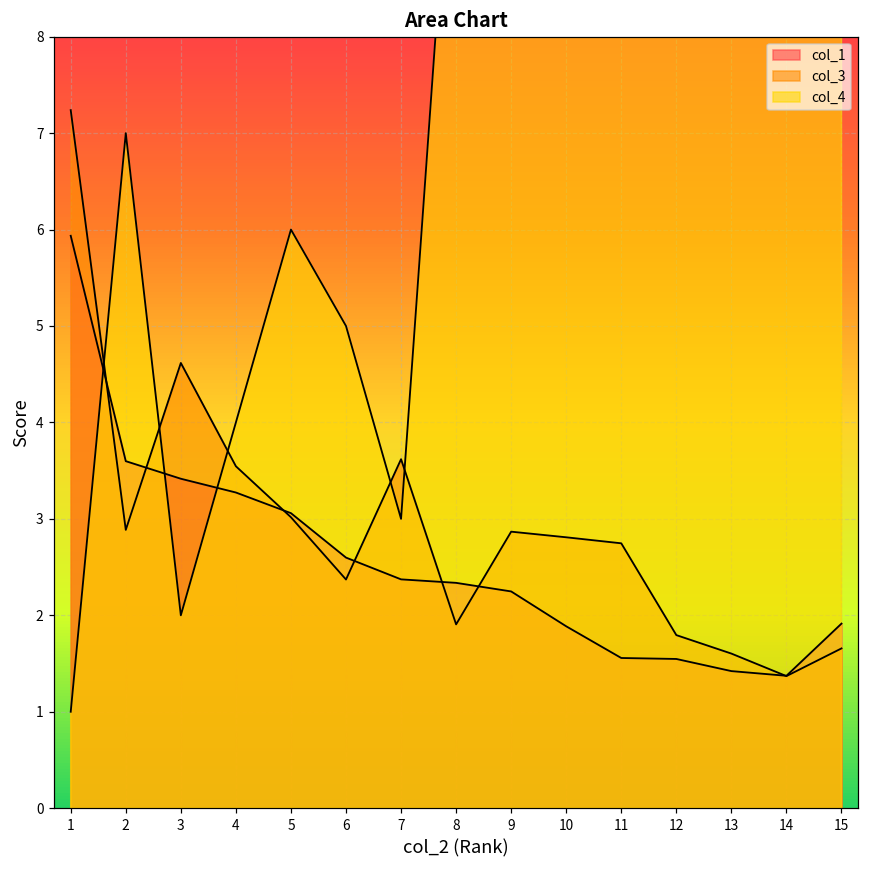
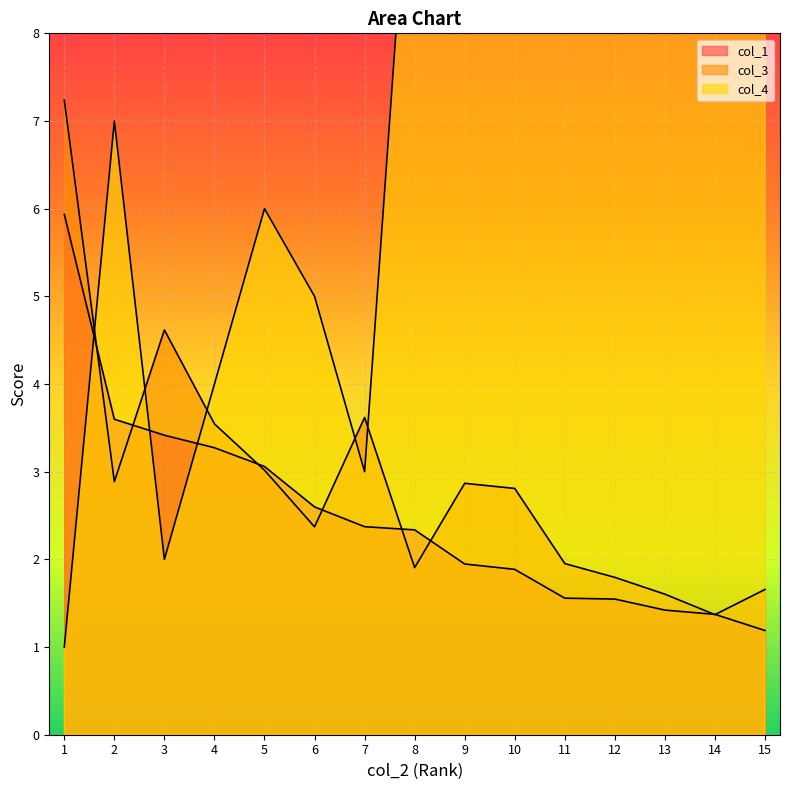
col_1, 9: 2.2 -> 1.9
col_3, 11: 2.7 -> 2.0
col_1, 15: 1.9 -> 1.2
